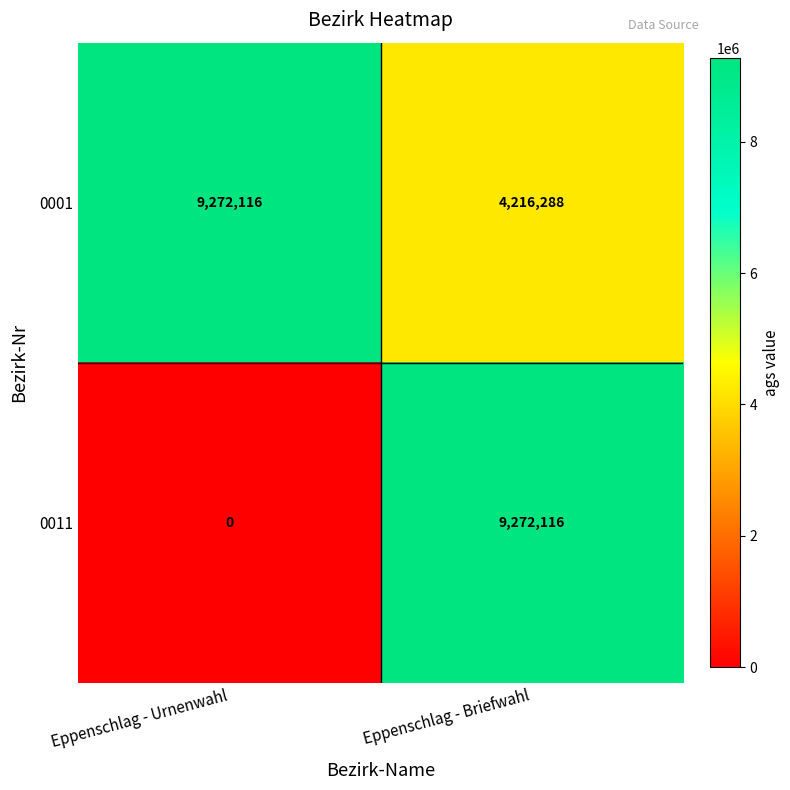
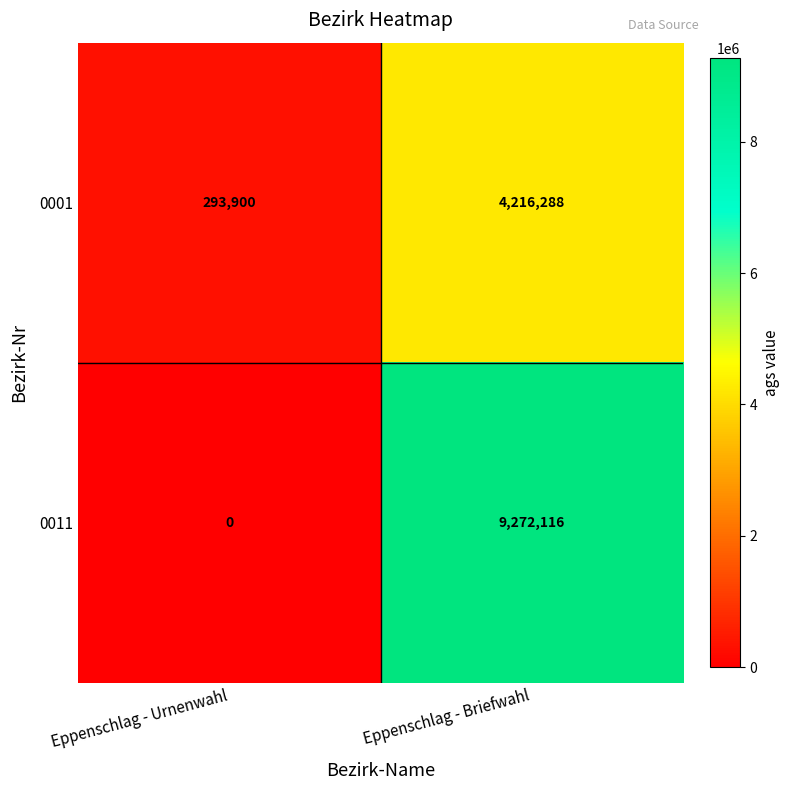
0001, Eppenschlag - Urnenwahl: 9,272,116 -> 293,900
